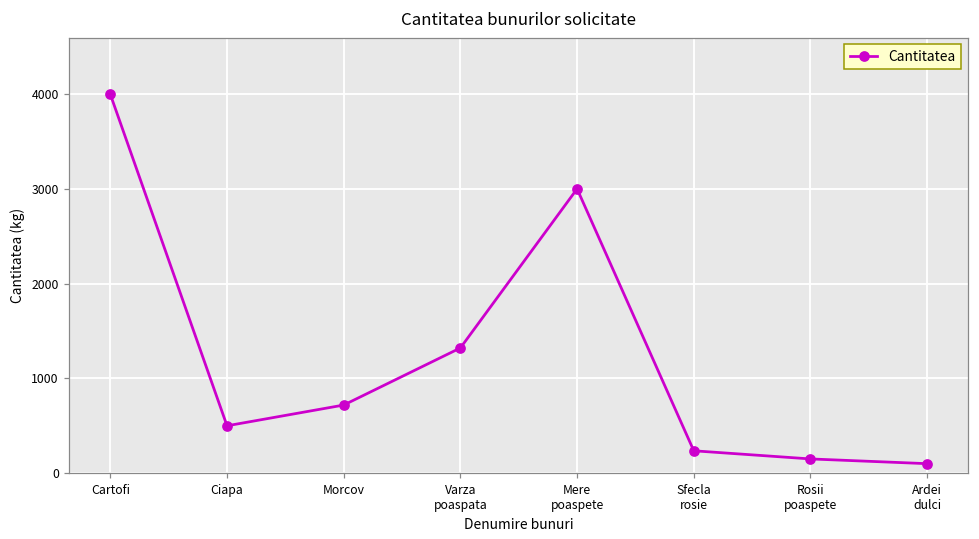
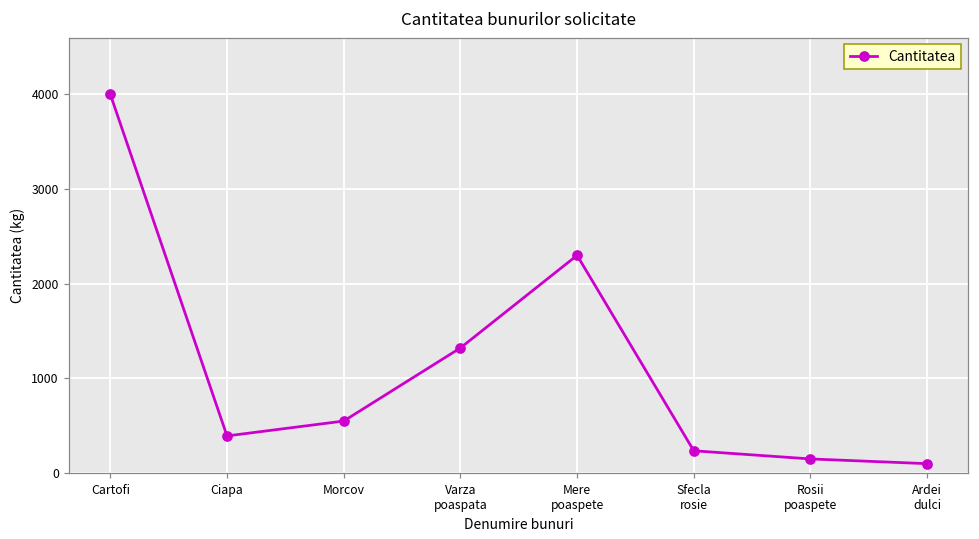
Ciapa: 500 -> 400
Morcov: 700 -> 600
Mere poaspete: 3000 -> 2300
